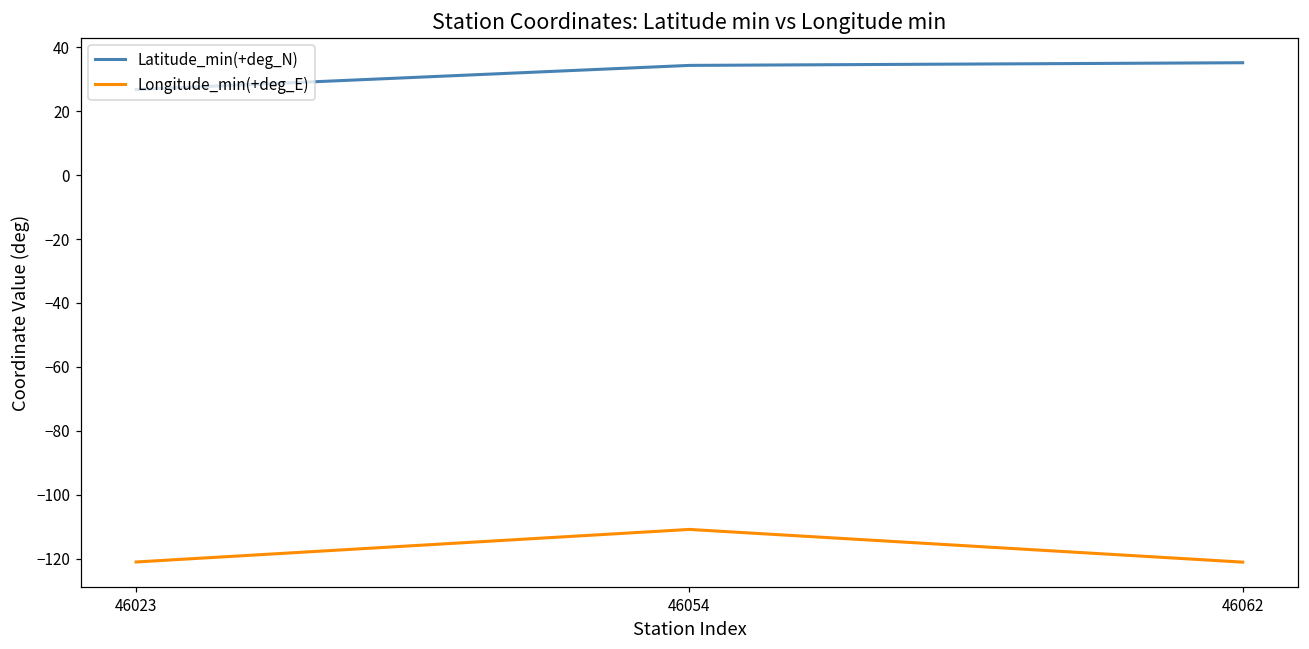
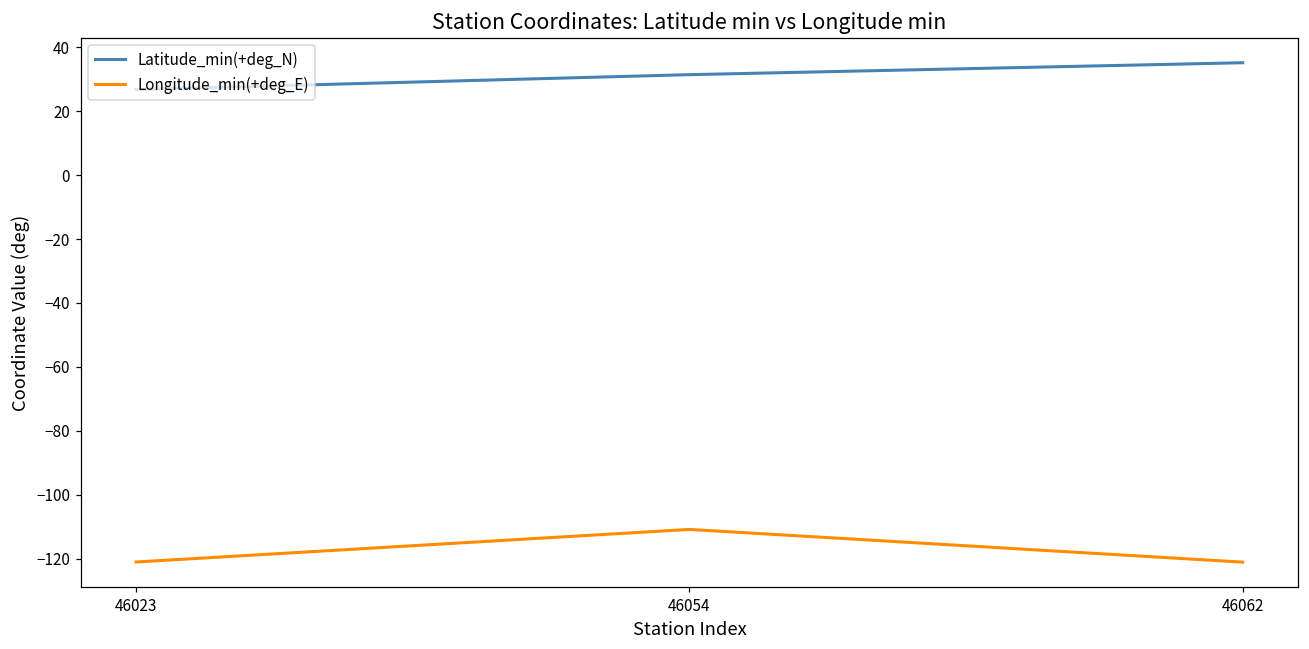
Latitude_min(+deg_N), 46054: 34 -> 31
